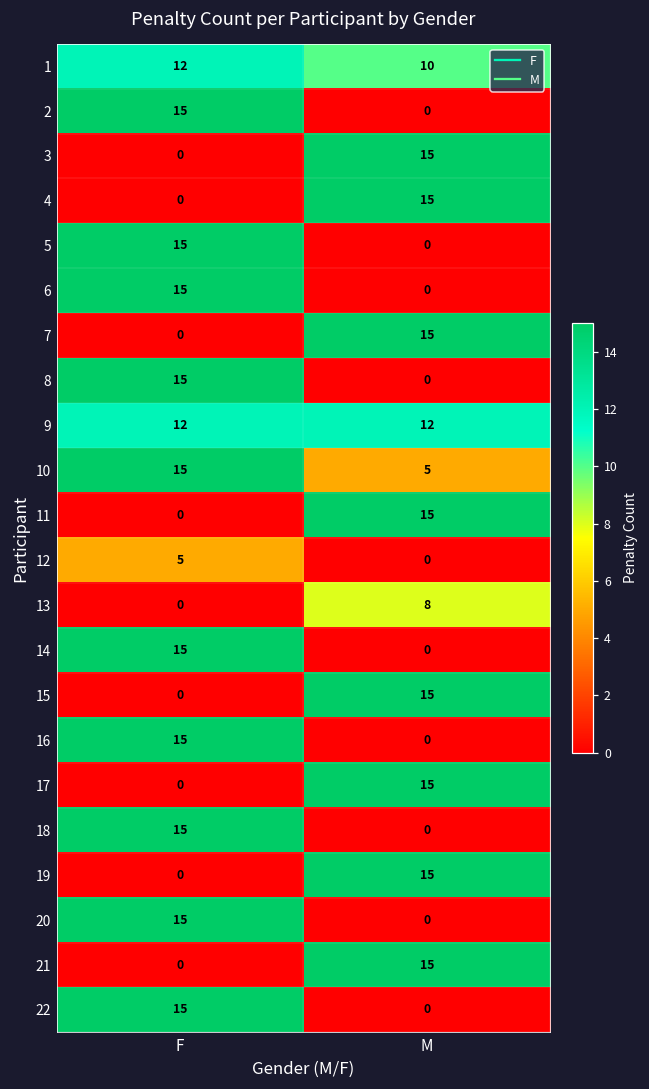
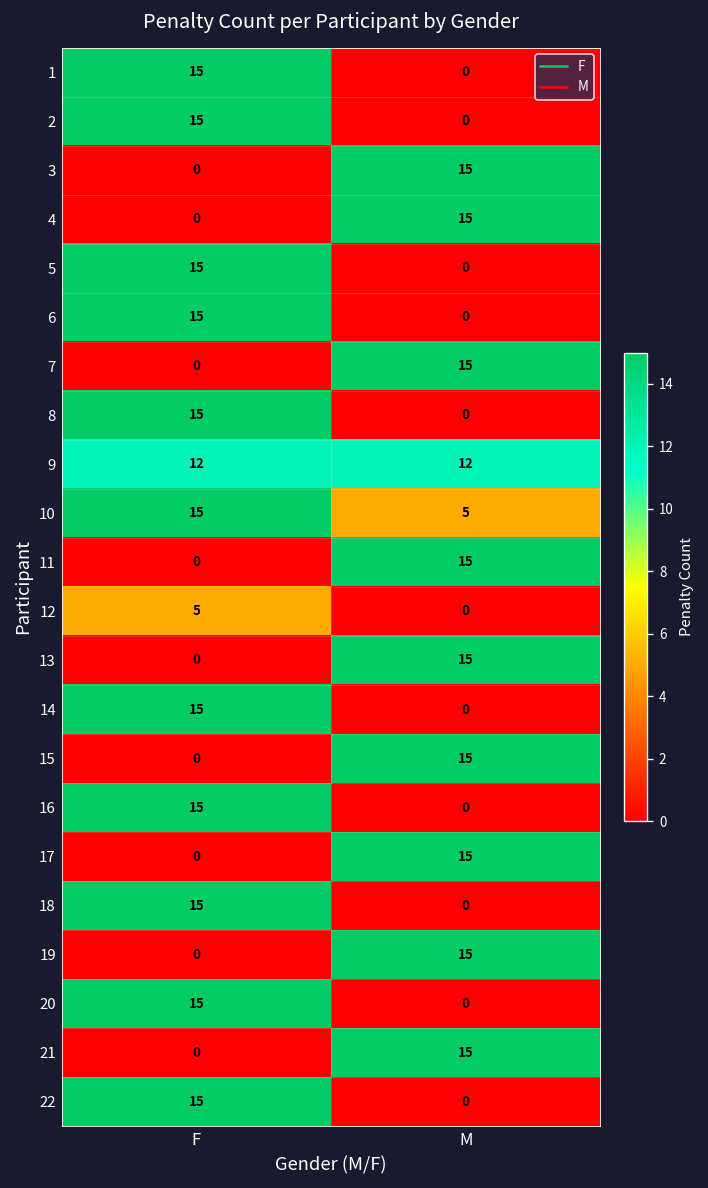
1, F: 12 -> 15
1, M: 10 -> 0
13, M: 8 -> 15
